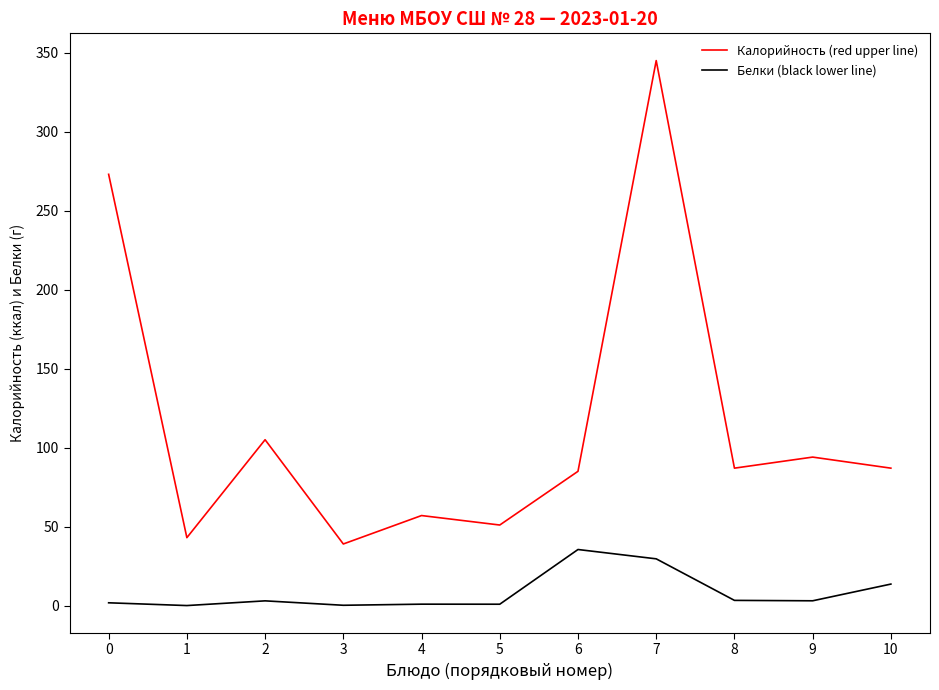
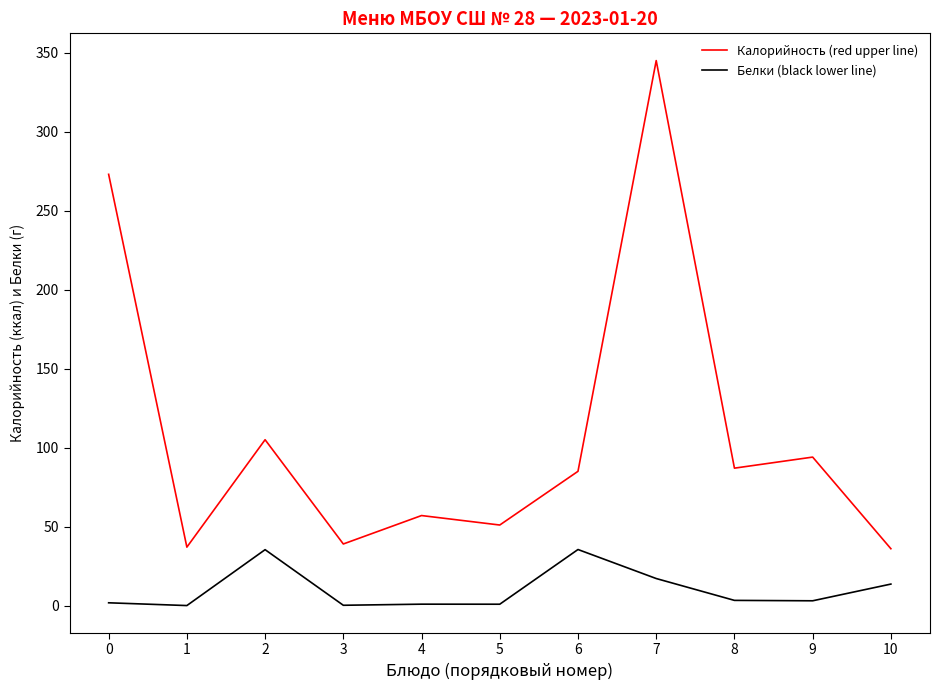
Калорийность (red upper line), 1: 43 -> 37
Белки (black lower line), 2: 3 -> 35
Белки (black lower line), 7: 30 -> 17
Калорийность (red upper line), 10: 87 -> 36
